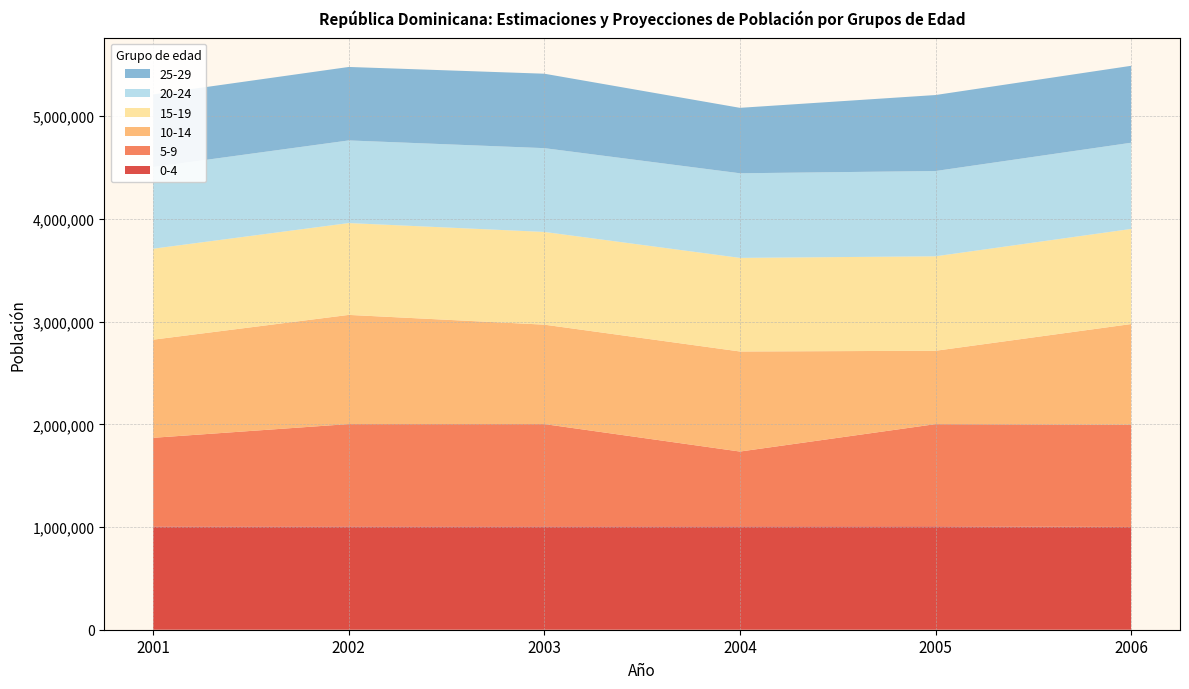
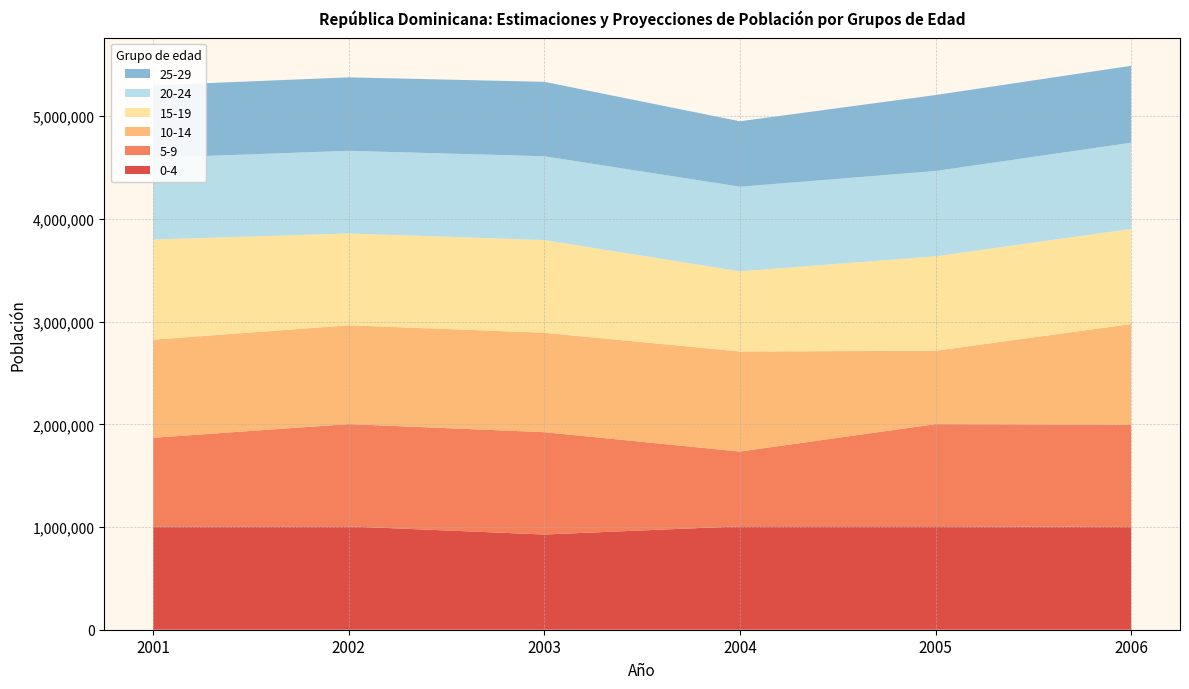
15-19, 2001: 890,000 -> 970,000
10-14, 2002: 1,060,000 -> 960,000
0-4, 2003: 1,010,000 -> 930,000
15-19, 2004: 910,000 -> 780,000
